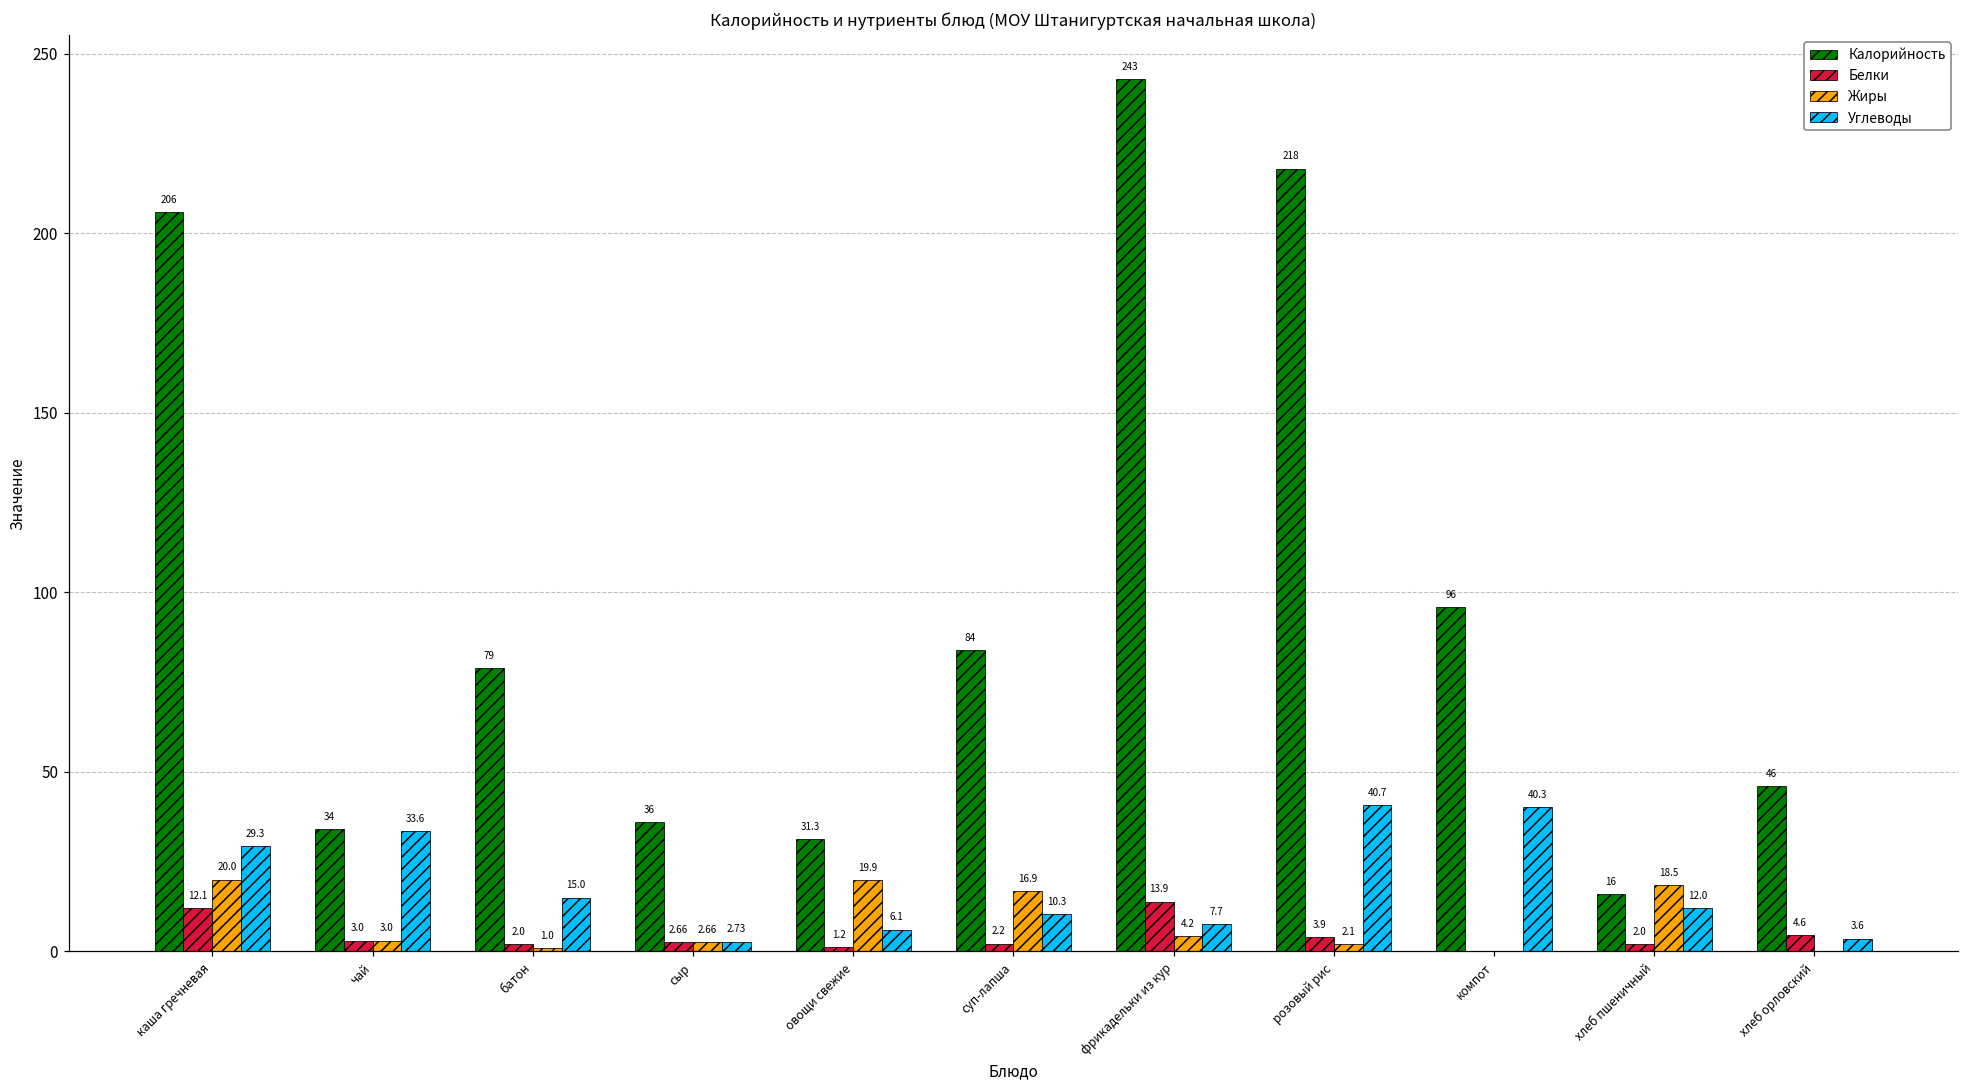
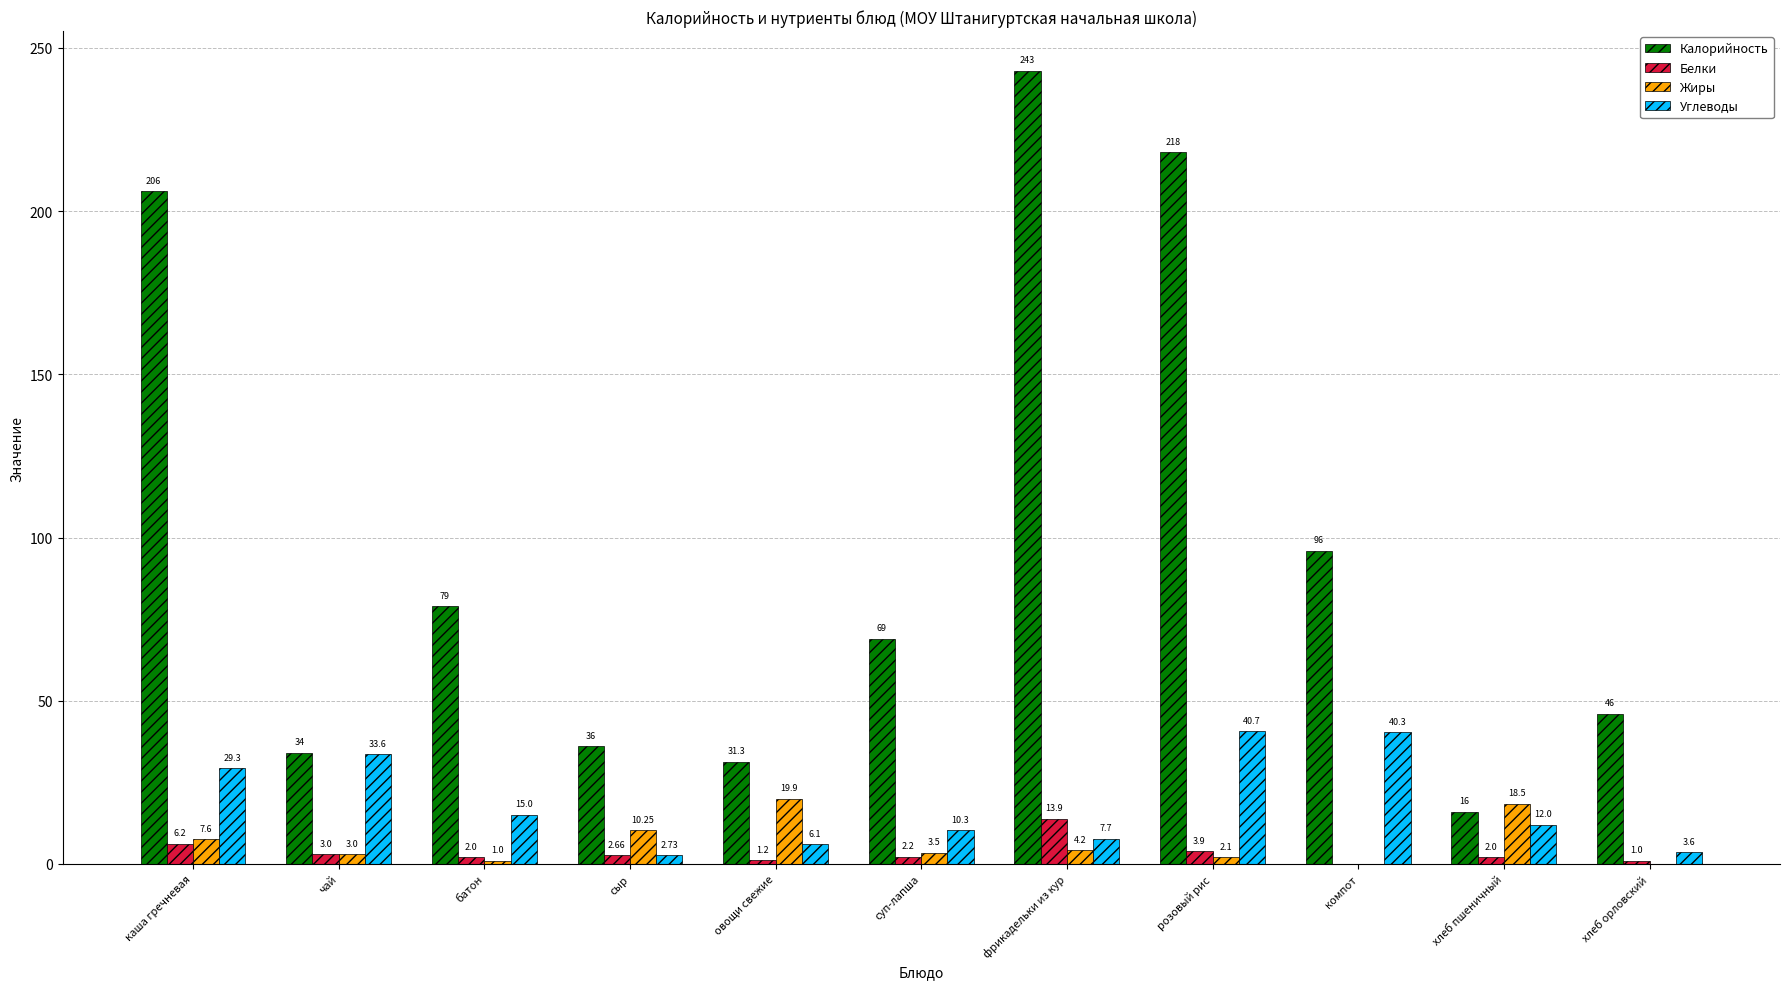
Белки, каша гречневая: 12.1 -> 6.2
Жиры, каша гречневая: 20.0 -> 7.6
Жиры, сыр: 2.66 -> 10.25
Калорийность, суп-лапша: 84 -> 69
Жиры, суп-лапша: 16.9 -> 3.5
Белки, хлеб орловский: 4.6 -> 1.0
